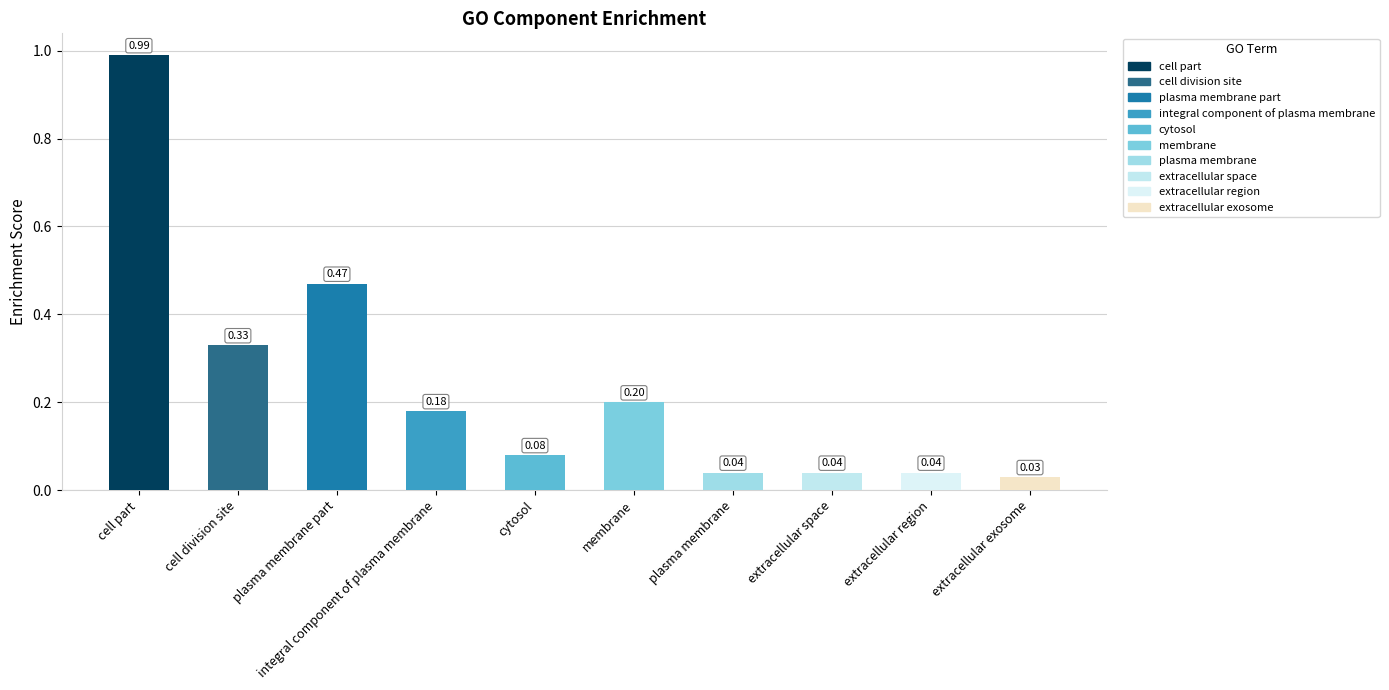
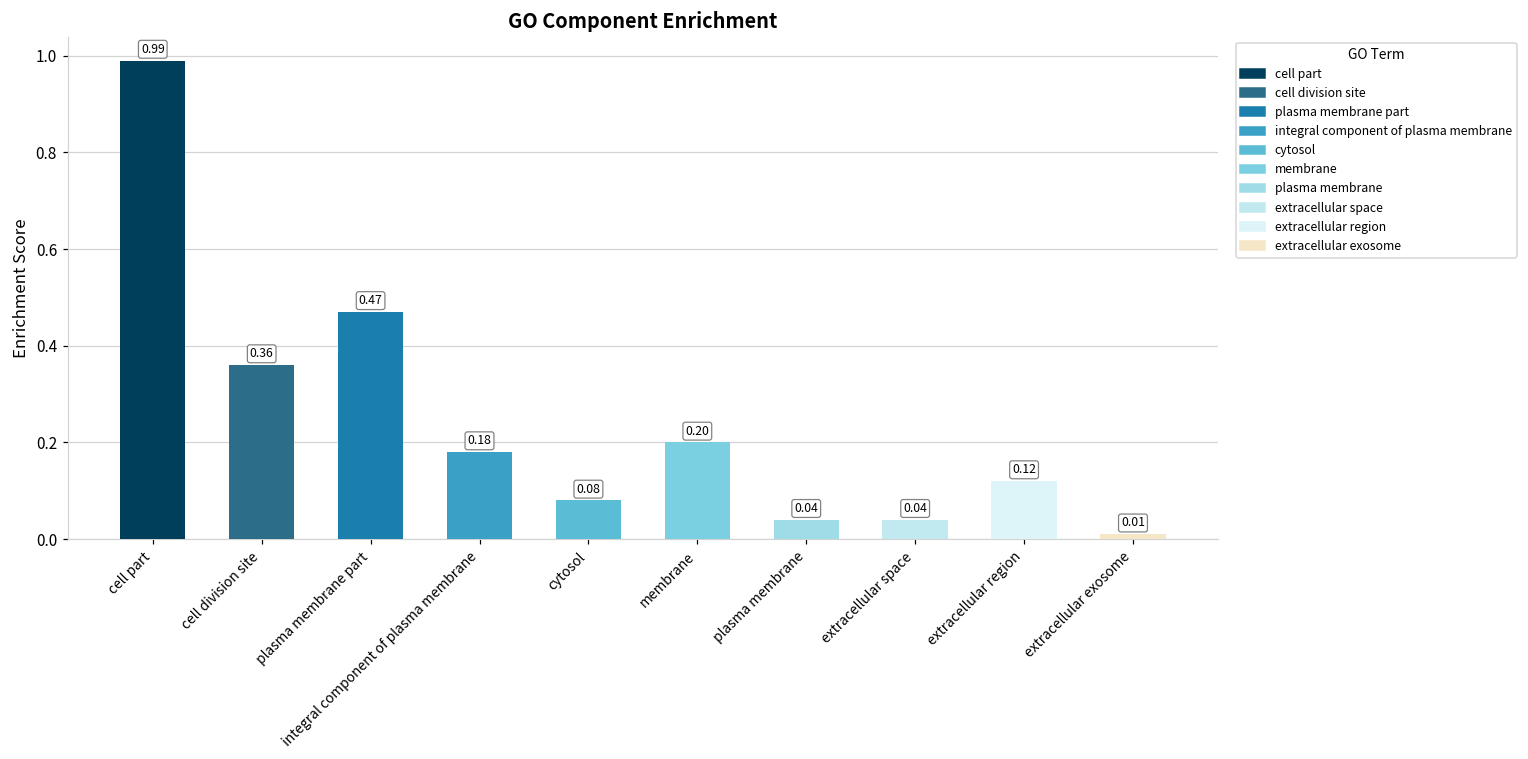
cell division site: 0.33 -> 0.36
extracellular region: 0.04 -> 0.12
extracellular exosome: 0.03 -> 0.01
